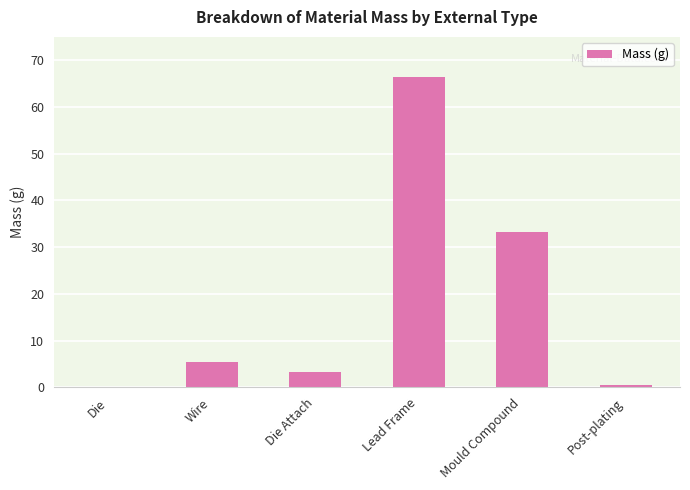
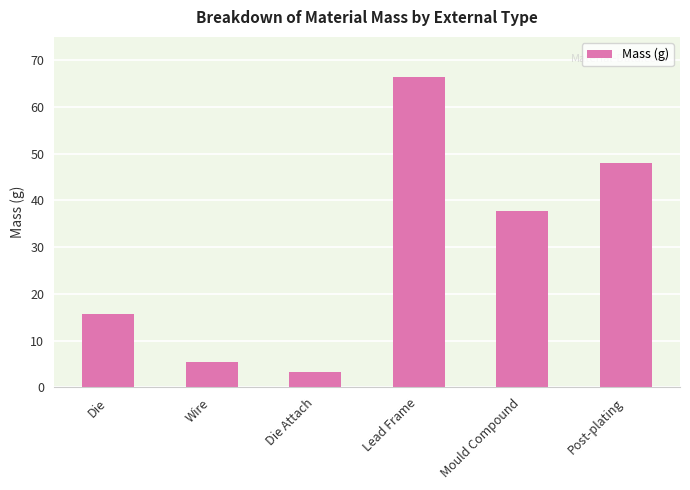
Die: 0 -> 16
Mould Compound: 33 -> 38
Post-plating: 0 -> 48
